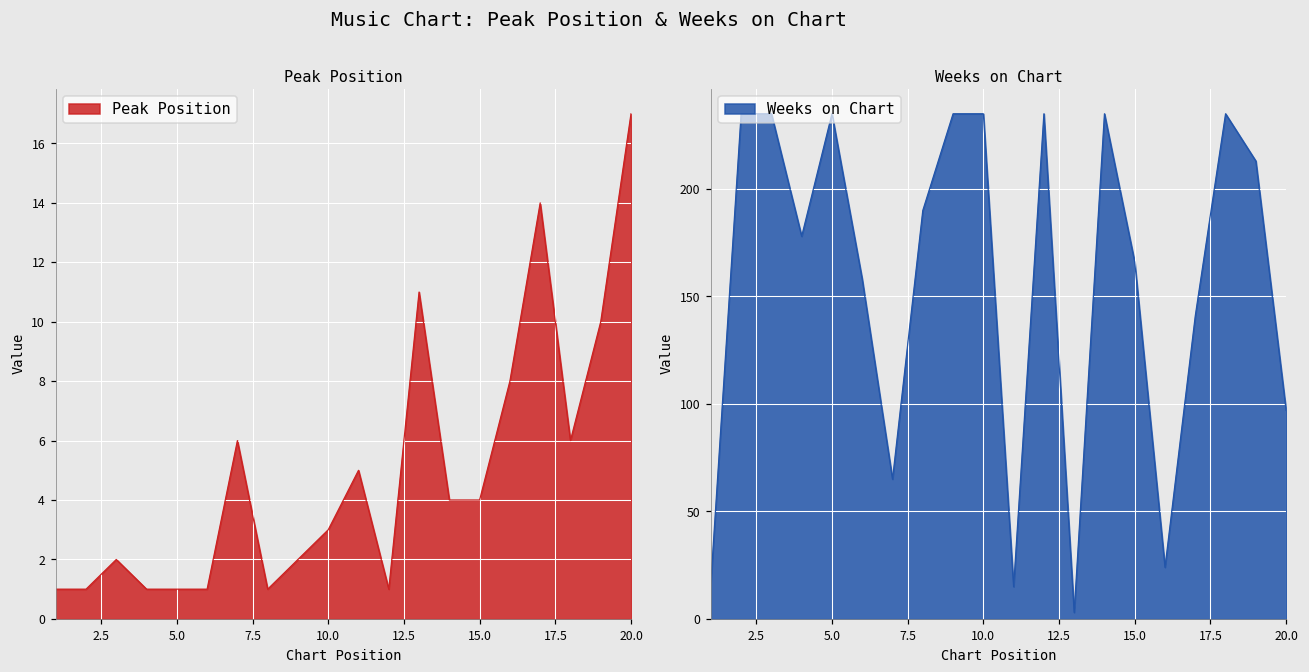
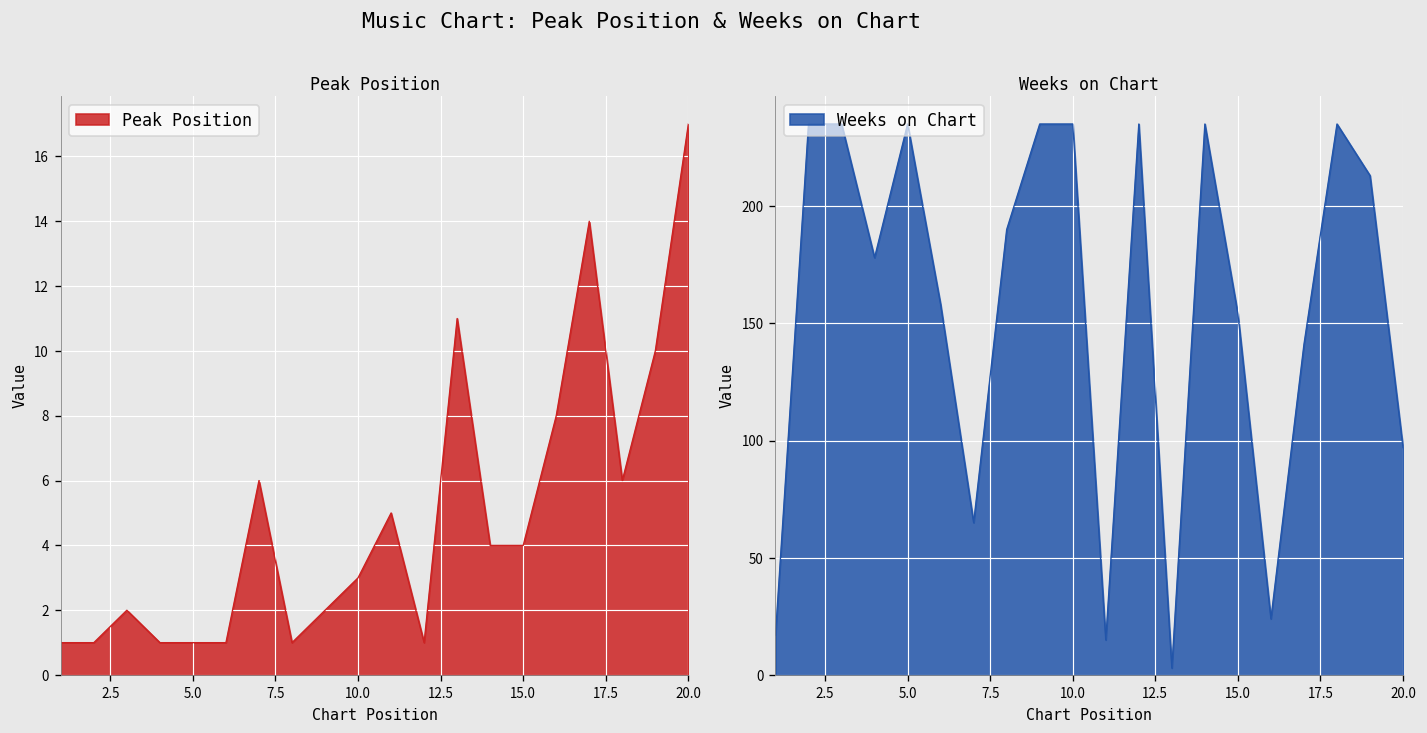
Weeks on Chart, 15.0: 166 -> 154
